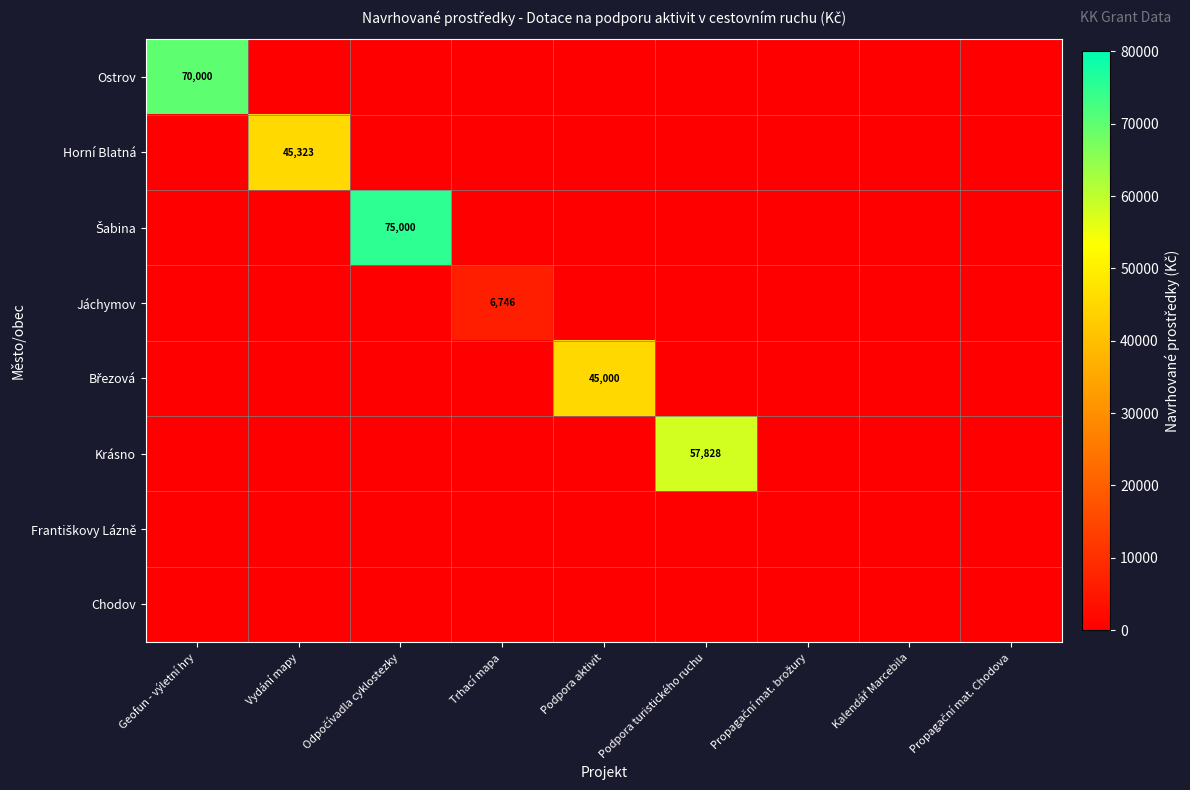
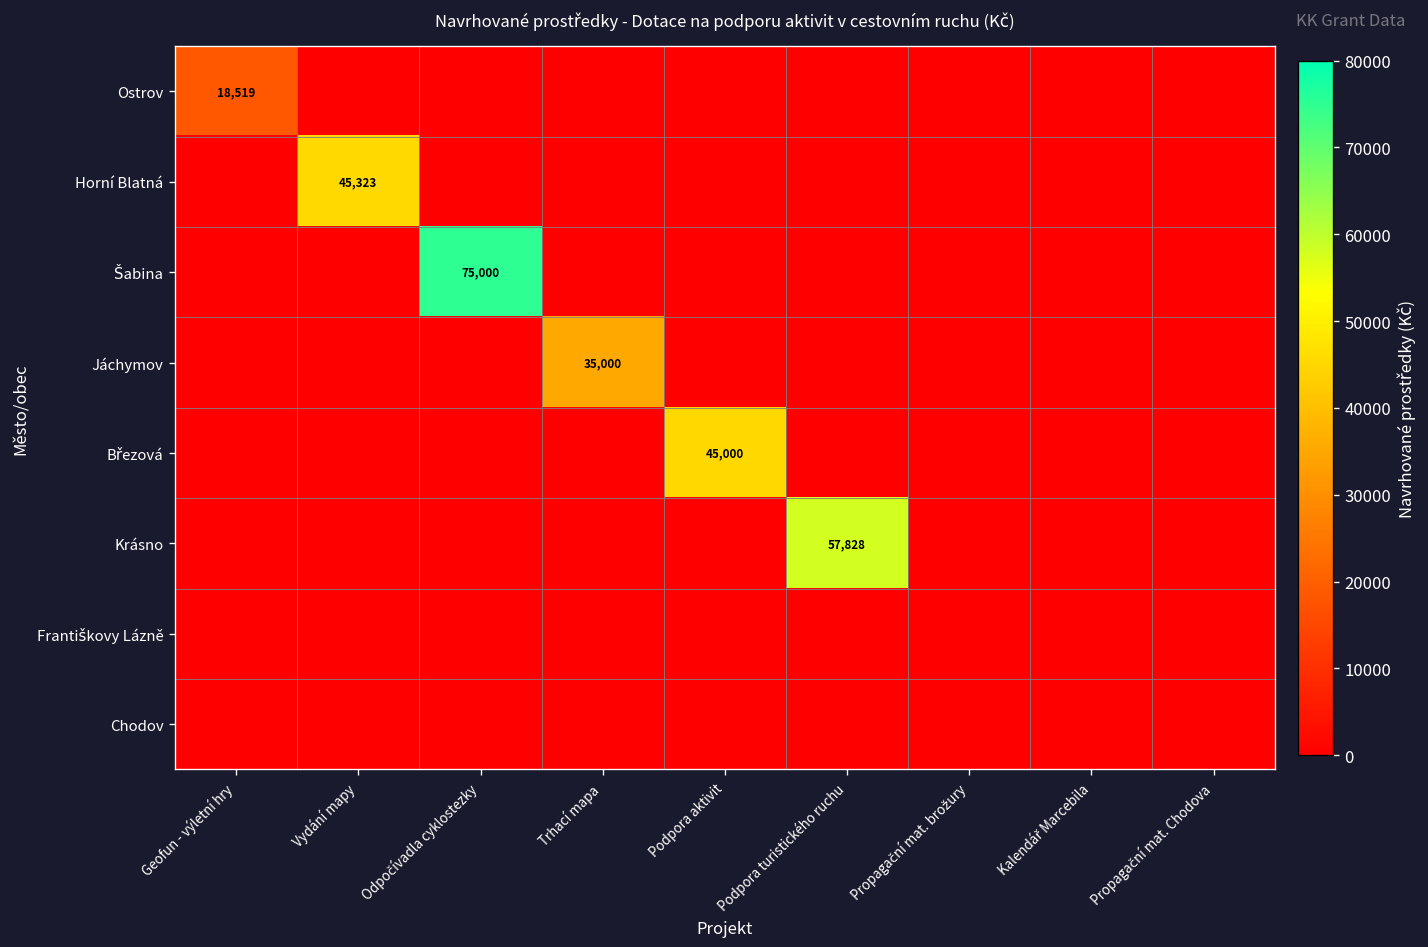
Ostrov, Geofun - výletní hry: 70,000 -> 18,519
Jáchymov, Trhací mapa: 6,746 -> 35,000
